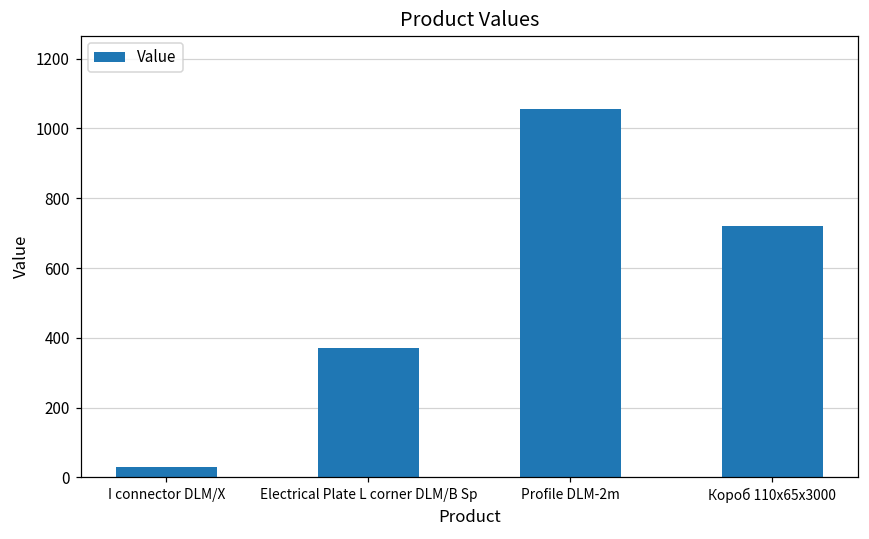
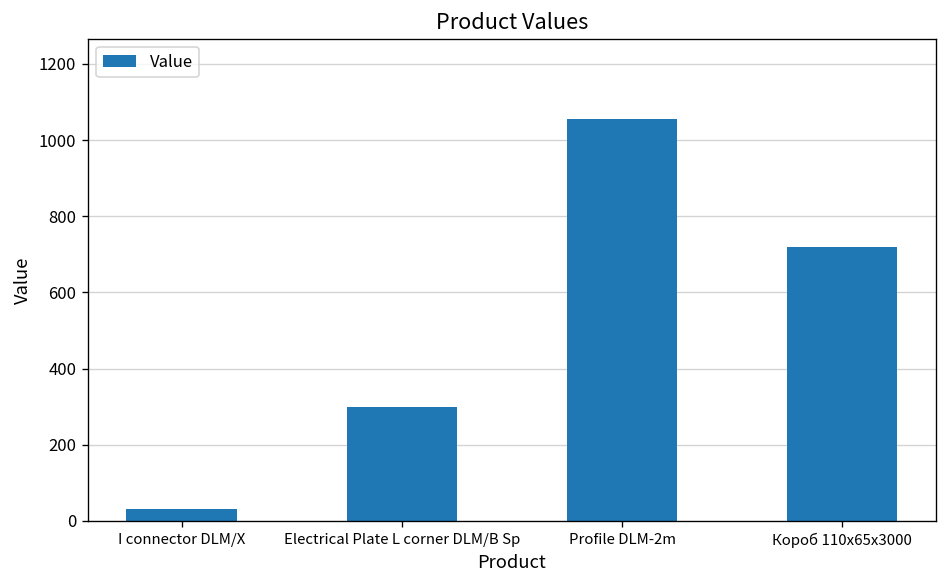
Electrical Plate L corner DLM/B Sp: 370 -> 300
